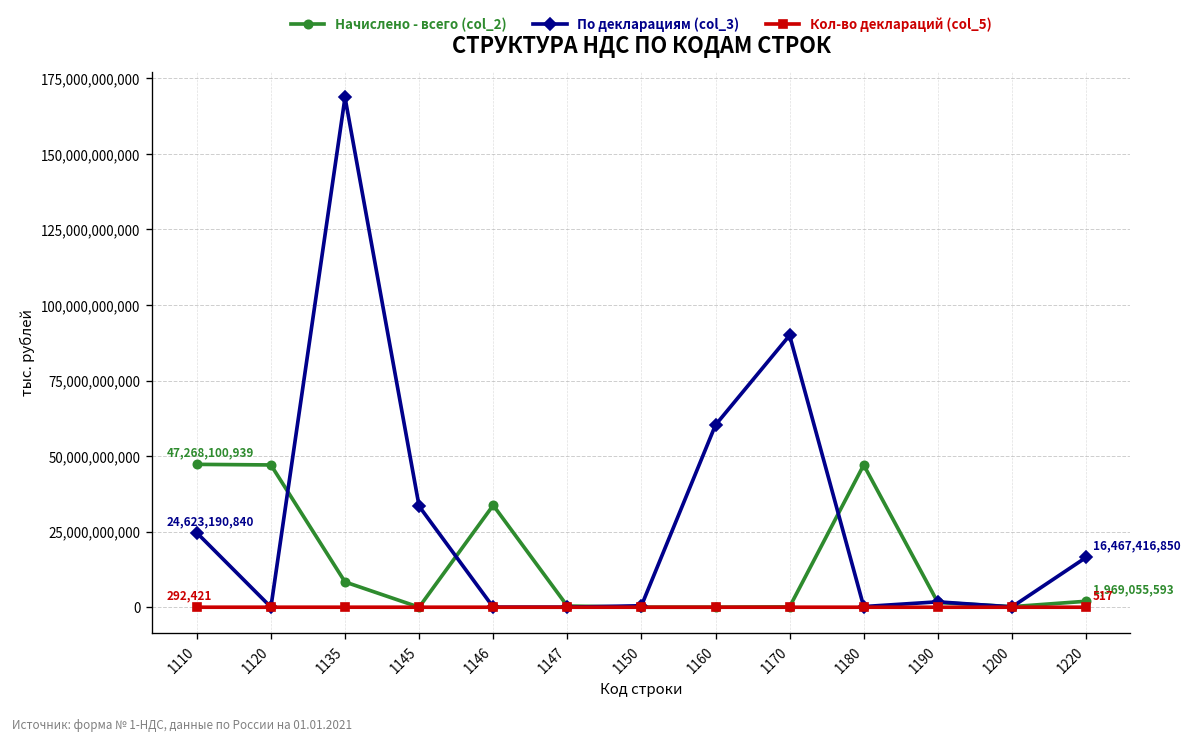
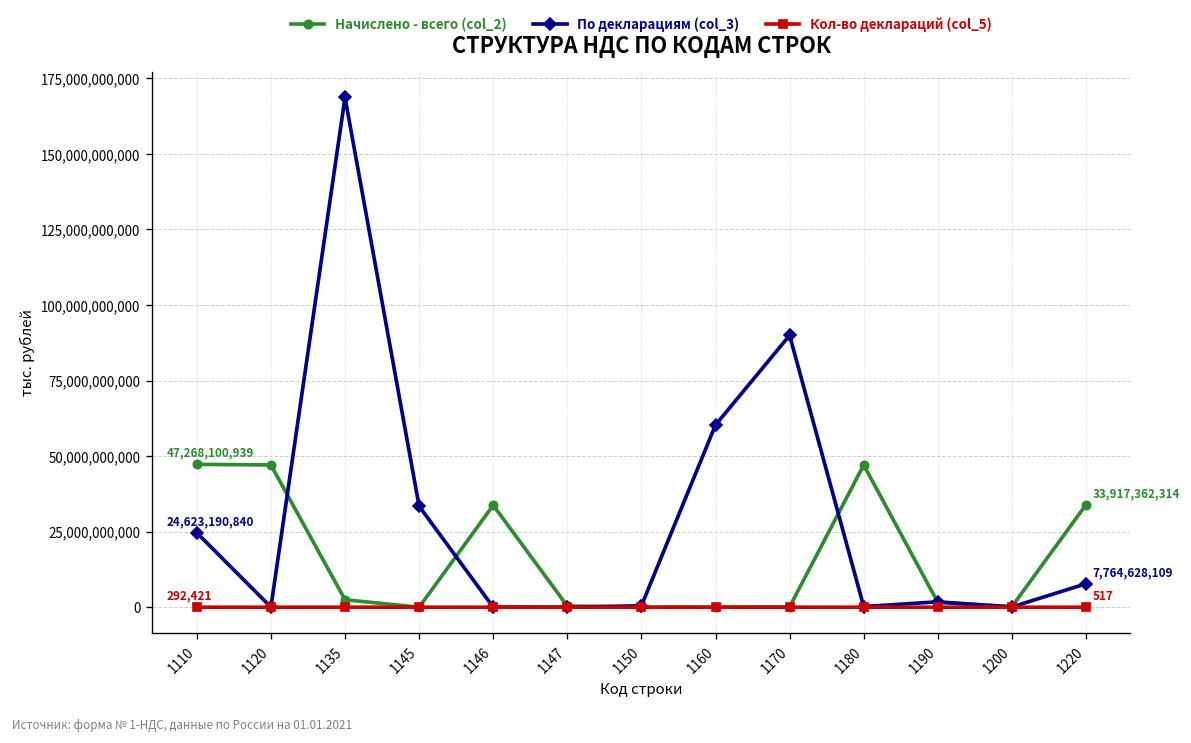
Начислено - всего (col_2), 1135: 8,000,000,000 -> 2,000,000,000
Начислено - всего (col_2), 1220: 1,969,055,593 -> 33,917,362,314
По декларациям (col_3), 1220: 16,467,416,850 -> 7,764,628,109
